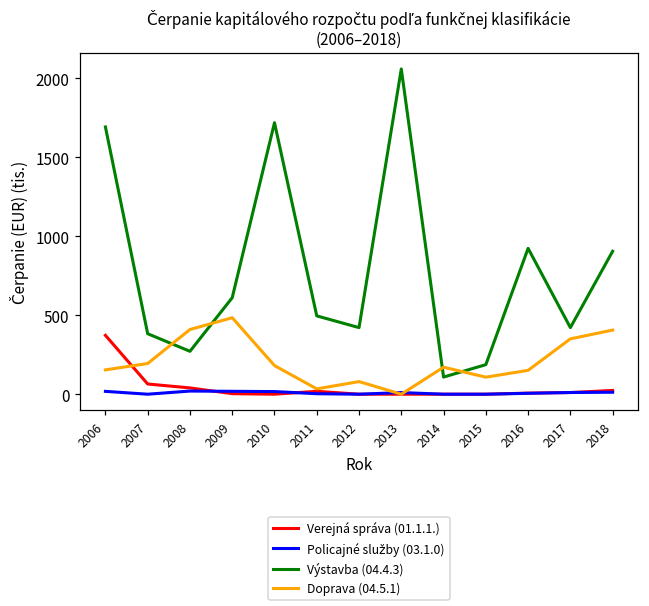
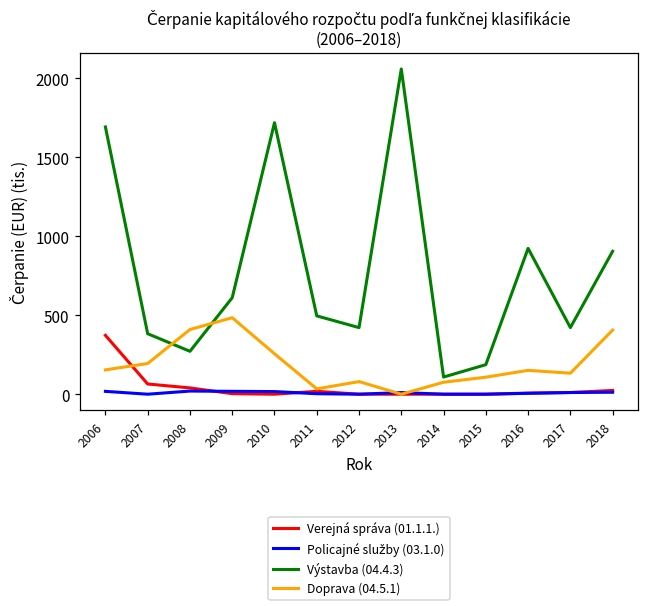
Doprava (04.5.1), 2010: 180 -> 260
Doprava (04.5.1), 2014: 170 -> 80
Doprava (04.5.1), 2017: 350 -> 130
